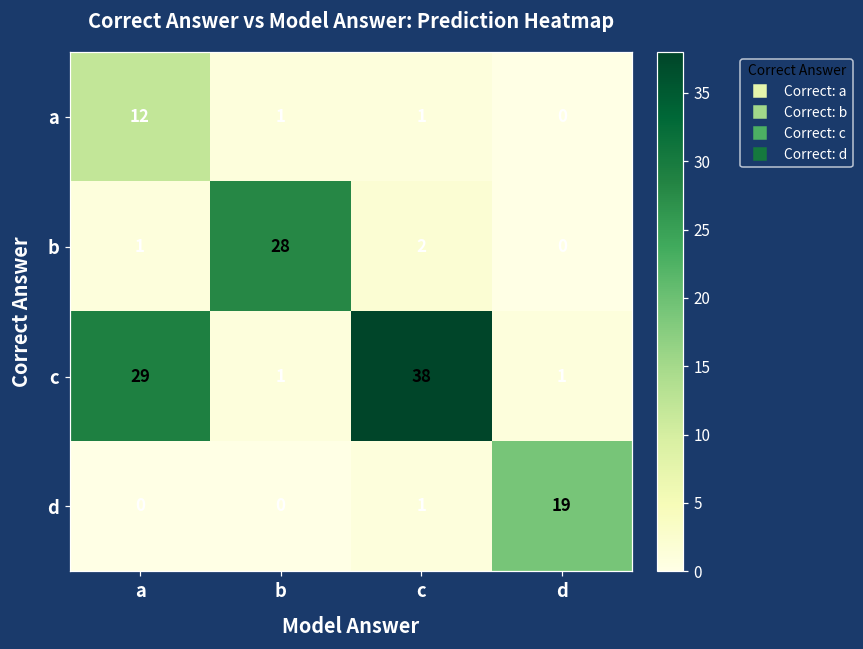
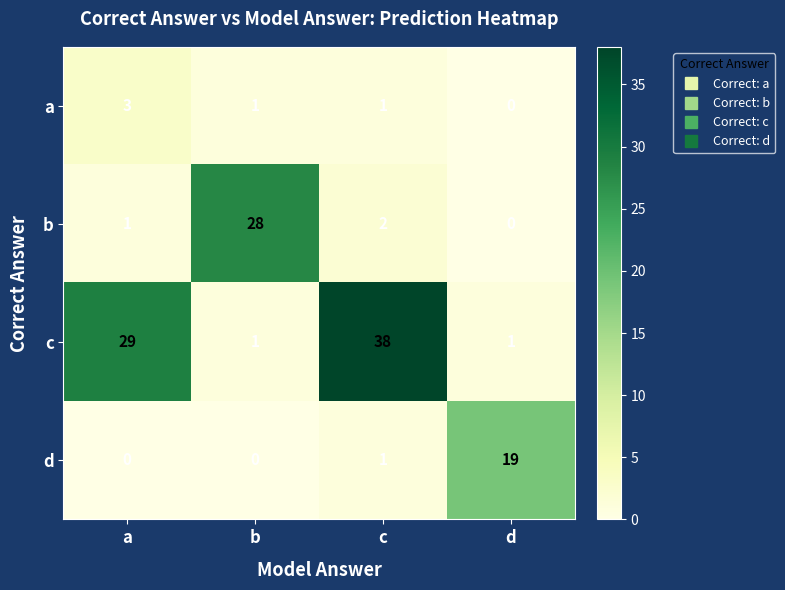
a, a: 12 -> 3
